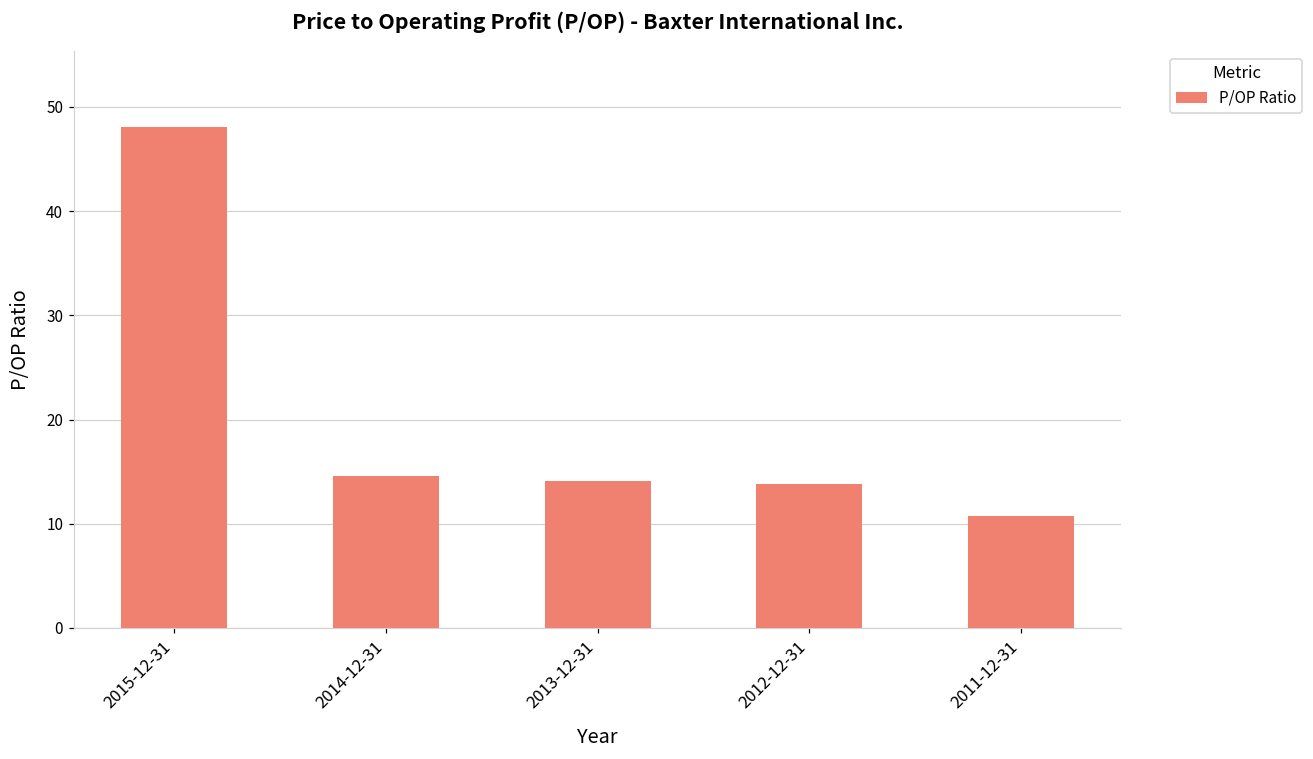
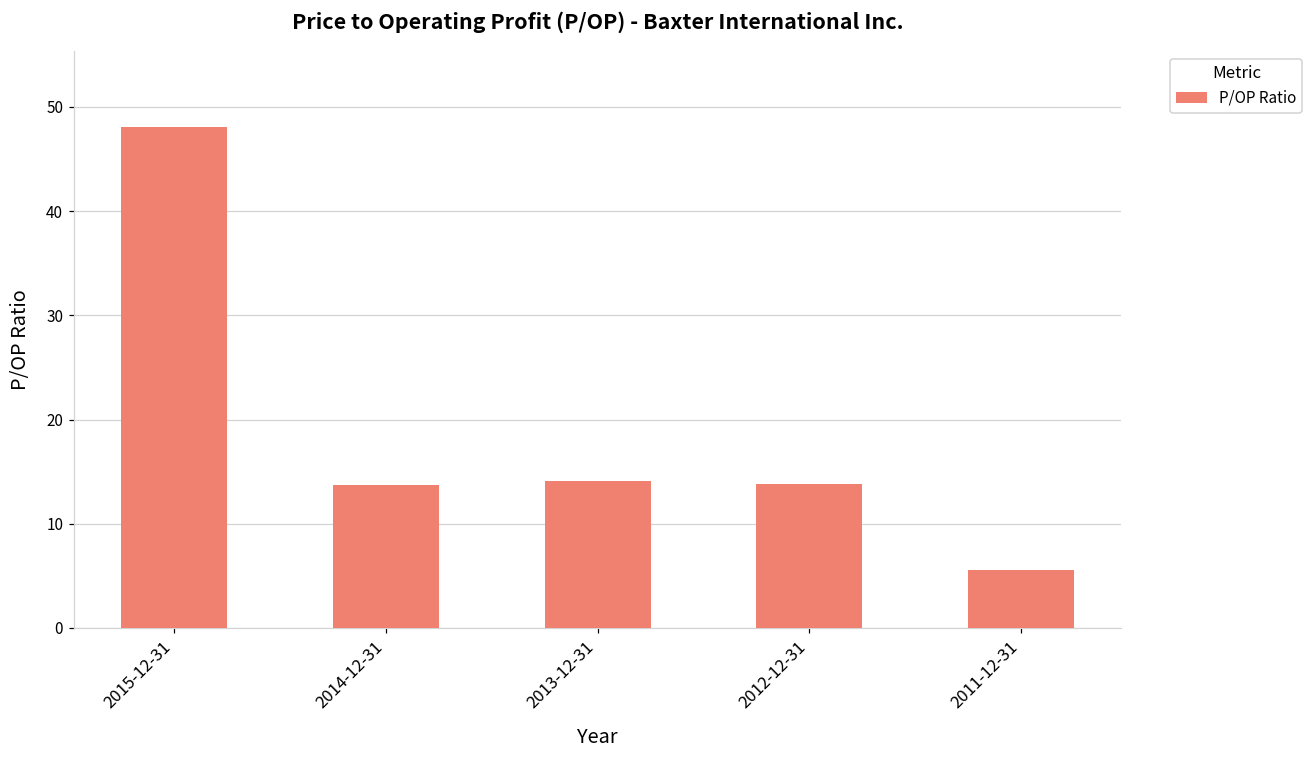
2014-12-31: 15 -> 14
2011-12-31: 11 -> 6
